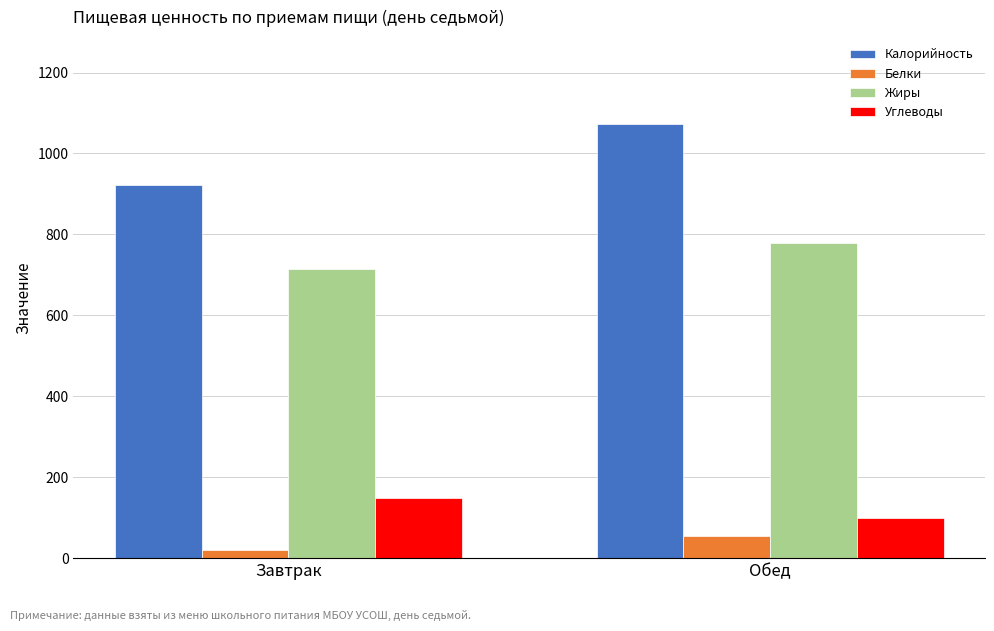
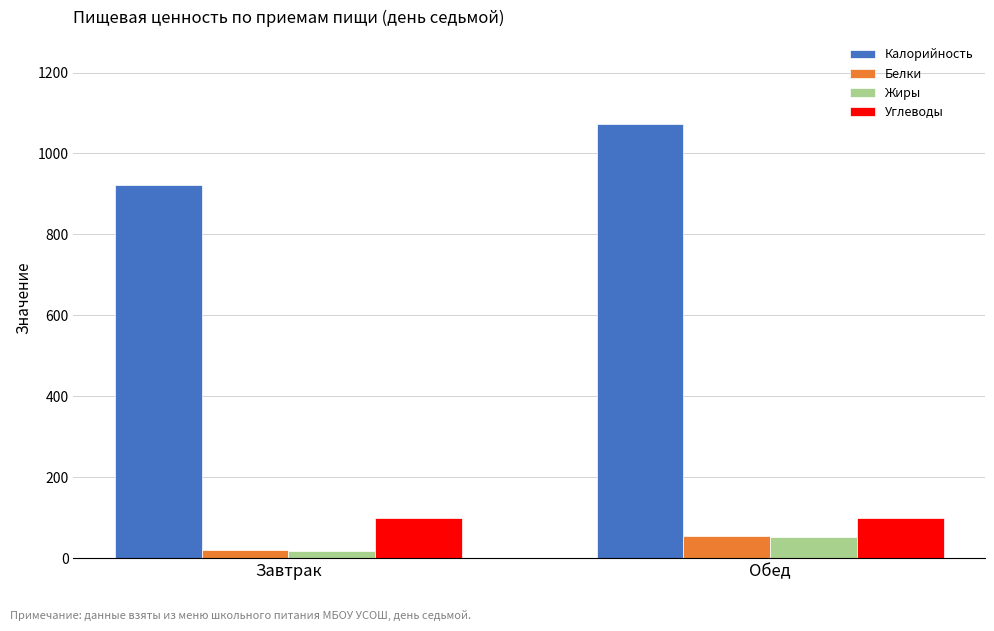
Жиры, Завтрак: 710 -> 20
Углеводы, Завтрак: 150 -> 100
Жиры, Обед: 780 -> 50
